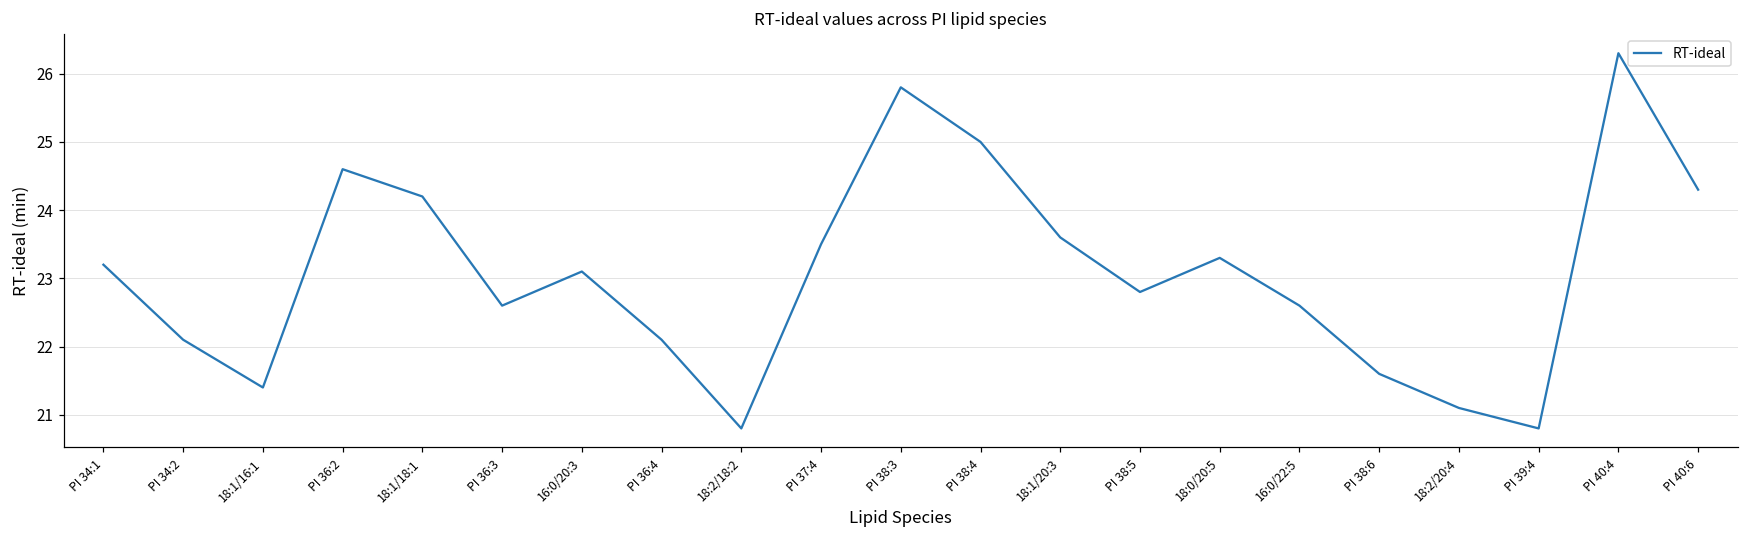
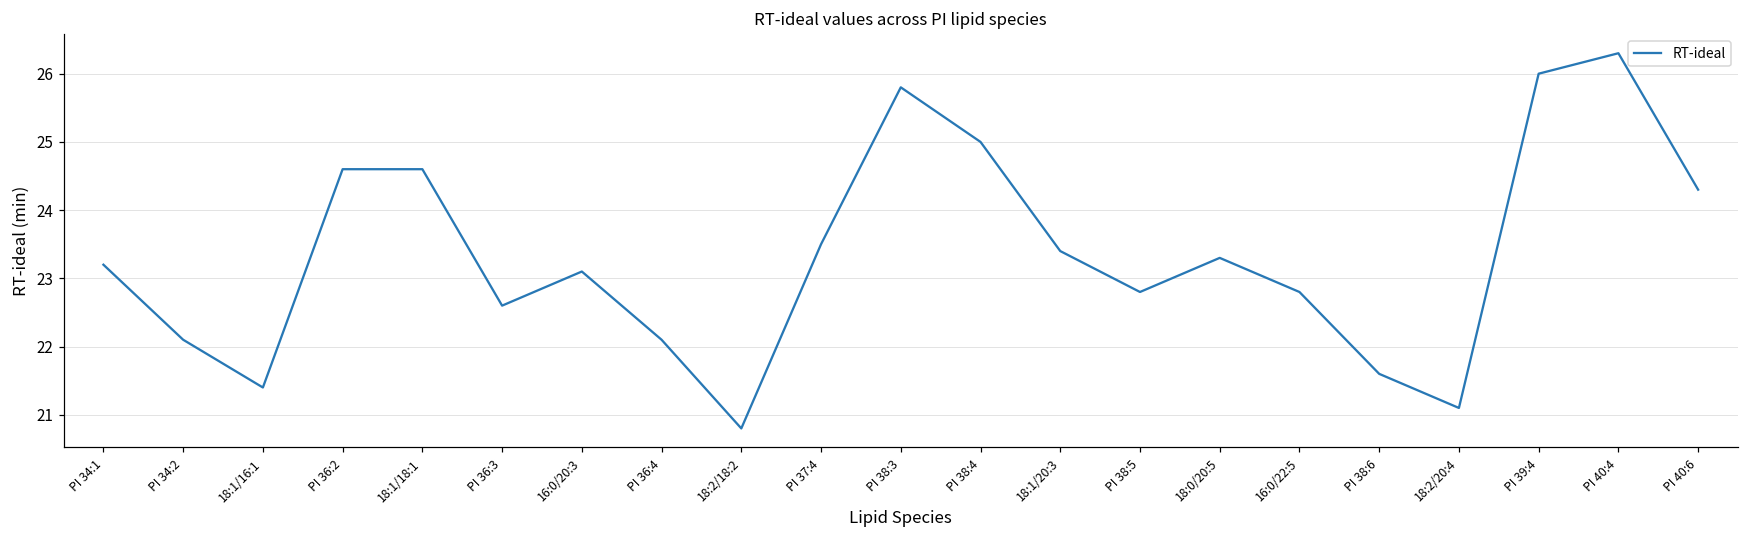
18:1/18:1: 24.2 -> 24.6
18:1/20:3: 23.6 -> 23.4
16:0/22:5: 22.6 -> 22.8
PI 39:4: 20.8 -> 26.0
